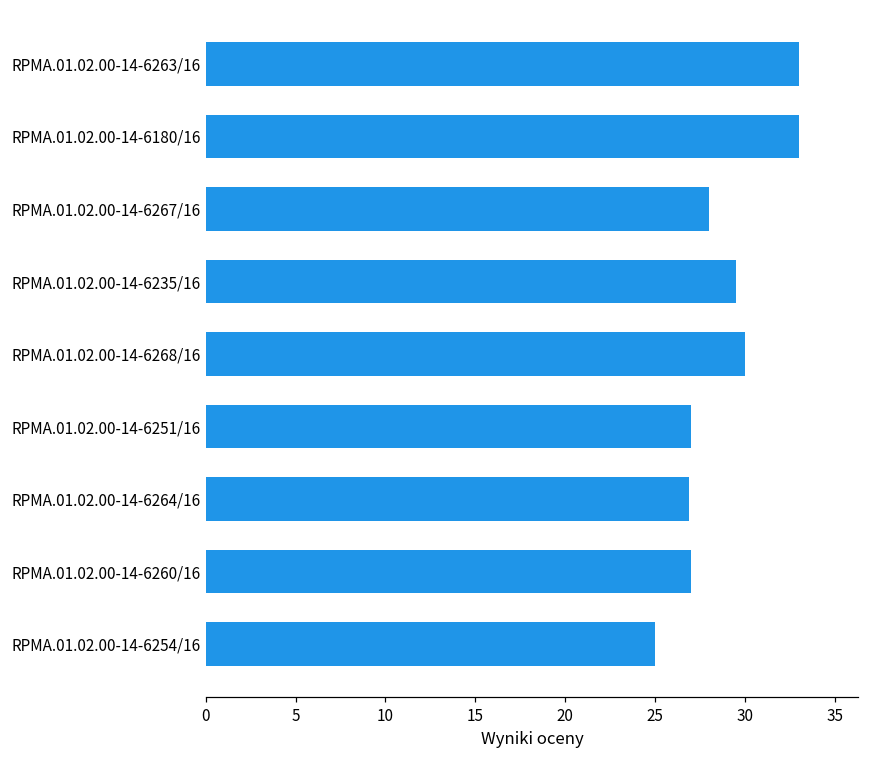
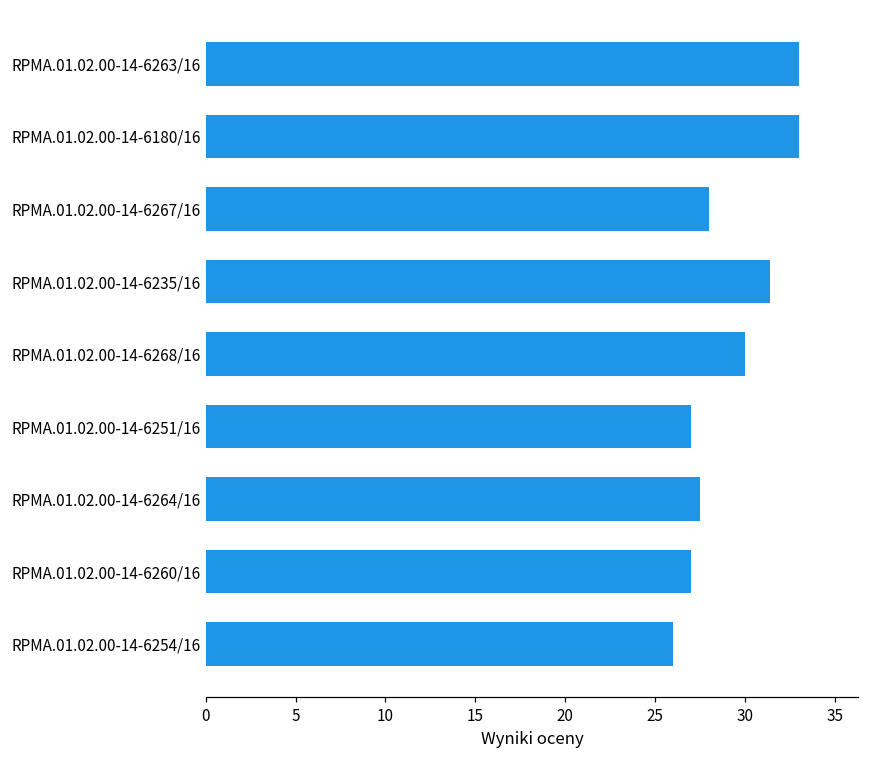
RPMA.01.02.00-14-6235/16: 29.5 -> 31.4
RPMA.01.02.00-14-6264/16: 26.9 -> 27.5
RPMA.01.02.00-14-6254/16: 25 -> 26
